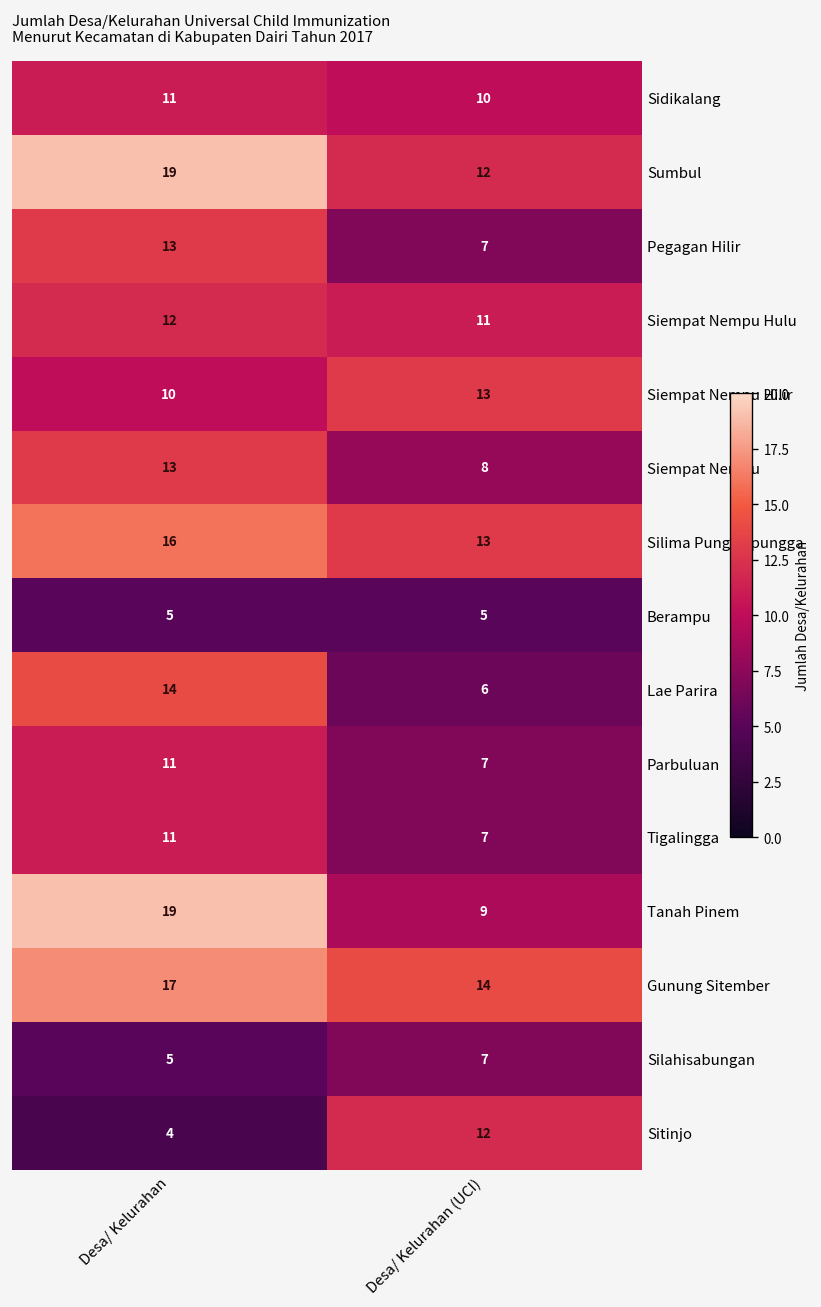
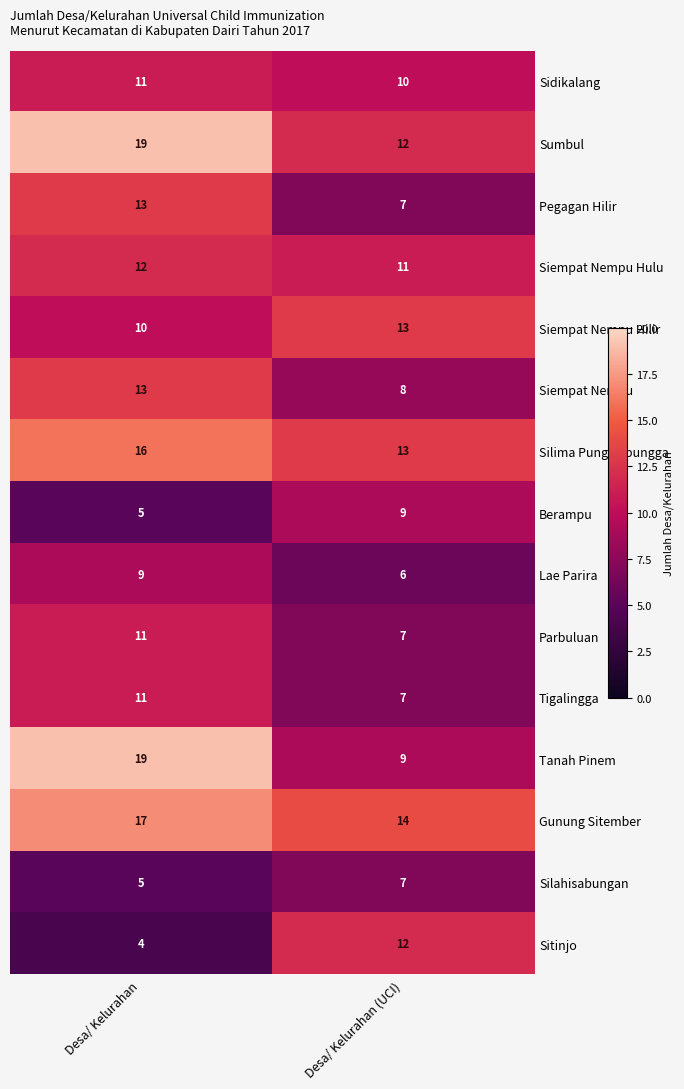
Berampu, Desa/ Kelurahan (UCI): 5 -> 9
Lae Parira, Desa/ Kelurahan: 14 -> 9
